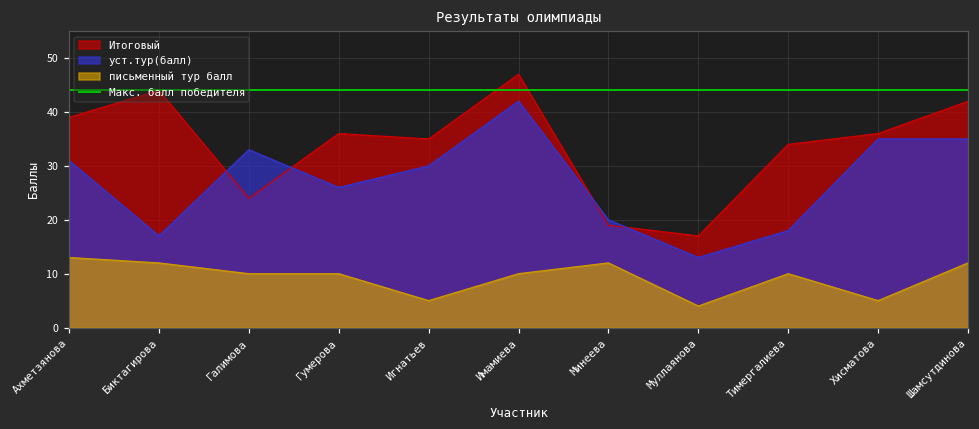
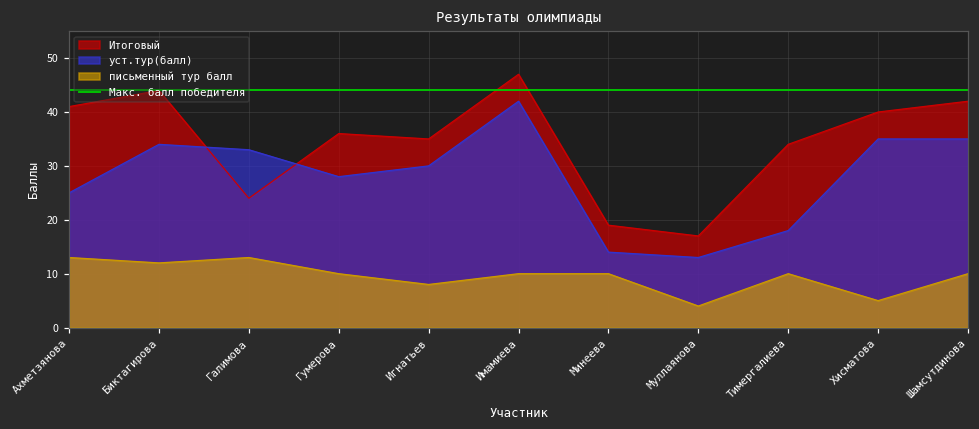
Итоговый, Ахметзянова: 39 -> 41
уст.тур(балл), Ахметзянова: 31 -> 25
уст.тур(балл), Биктагирова: 17 -> 34
письменный тур балл, Галимова: 10 -> 13
уст.тур(балл), Гумерова: 26 -> 28
письменный тур балл, Игнатьев: 5 -> 8
уст.тур(балл), Минеева: 20 -> 14
письменный тур балл, Минеева: 12 -> 10
Итоговый, Хисматова: 36 -> 40
письменный тур балл, Шамсутдинова: 12 -> 10
